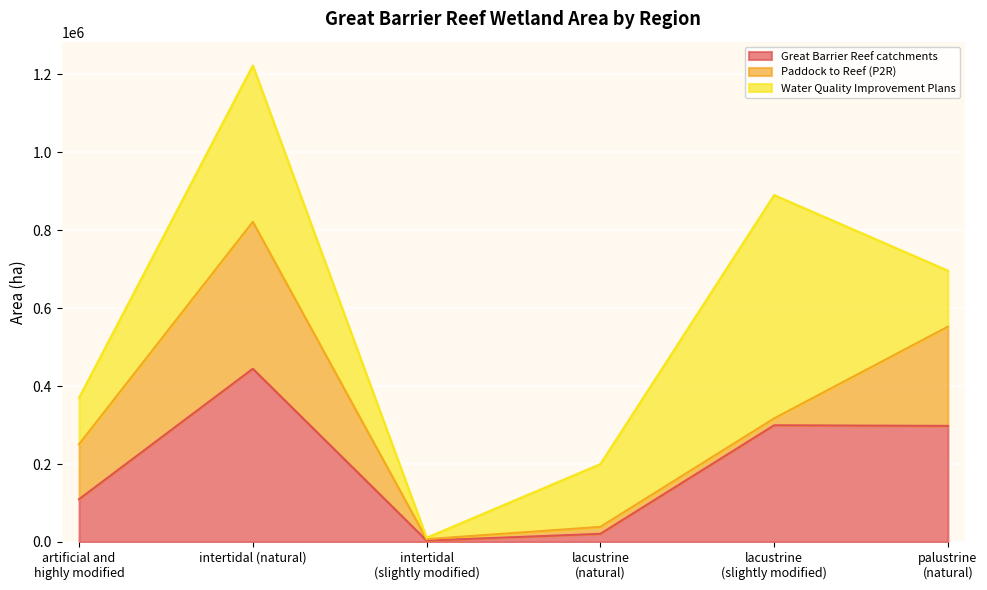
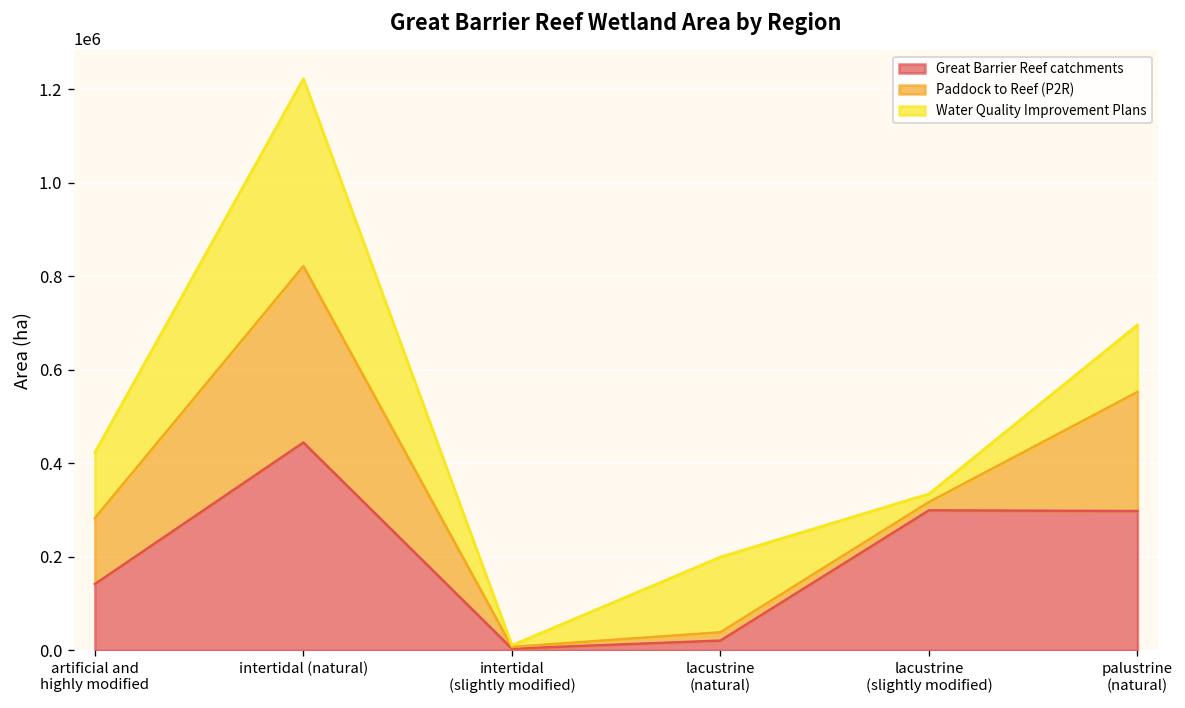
Great Barrier Reef catchments, artificial and highly modified: 110000 -> 140000
Water Quality Improvement Plans, artificial and highly modified: 120000 -> 140000
Water Quality Improvement Plans, lacustrine (slightly modified): 570000 -> 20000
